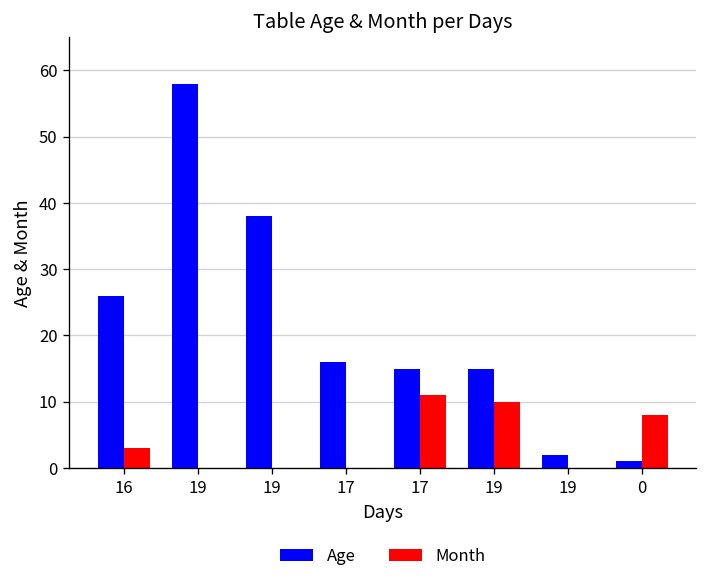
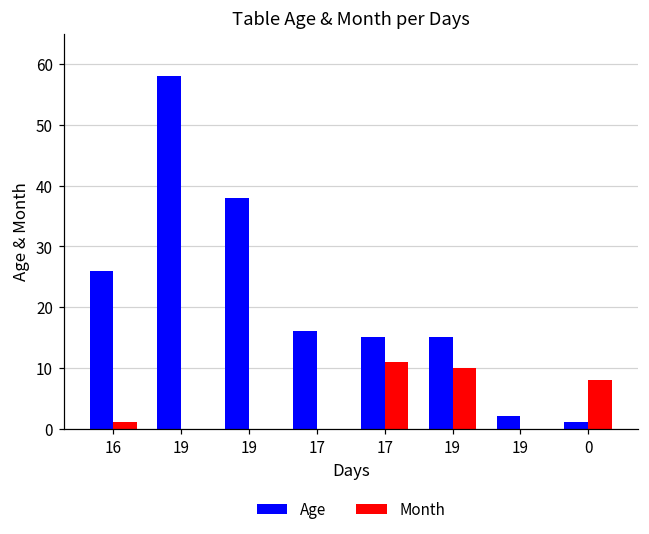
Month, 16: 3 -> 1
